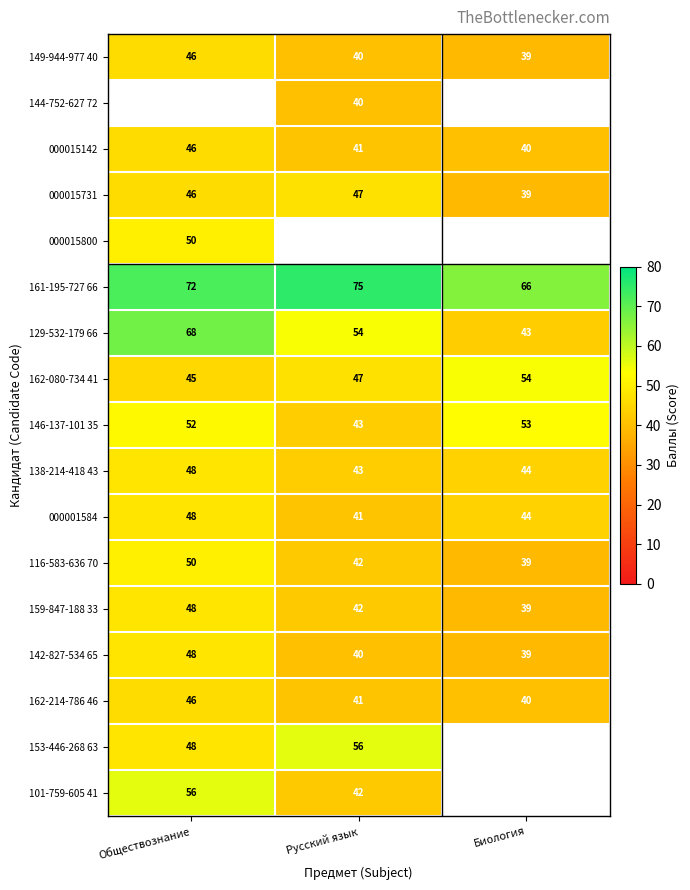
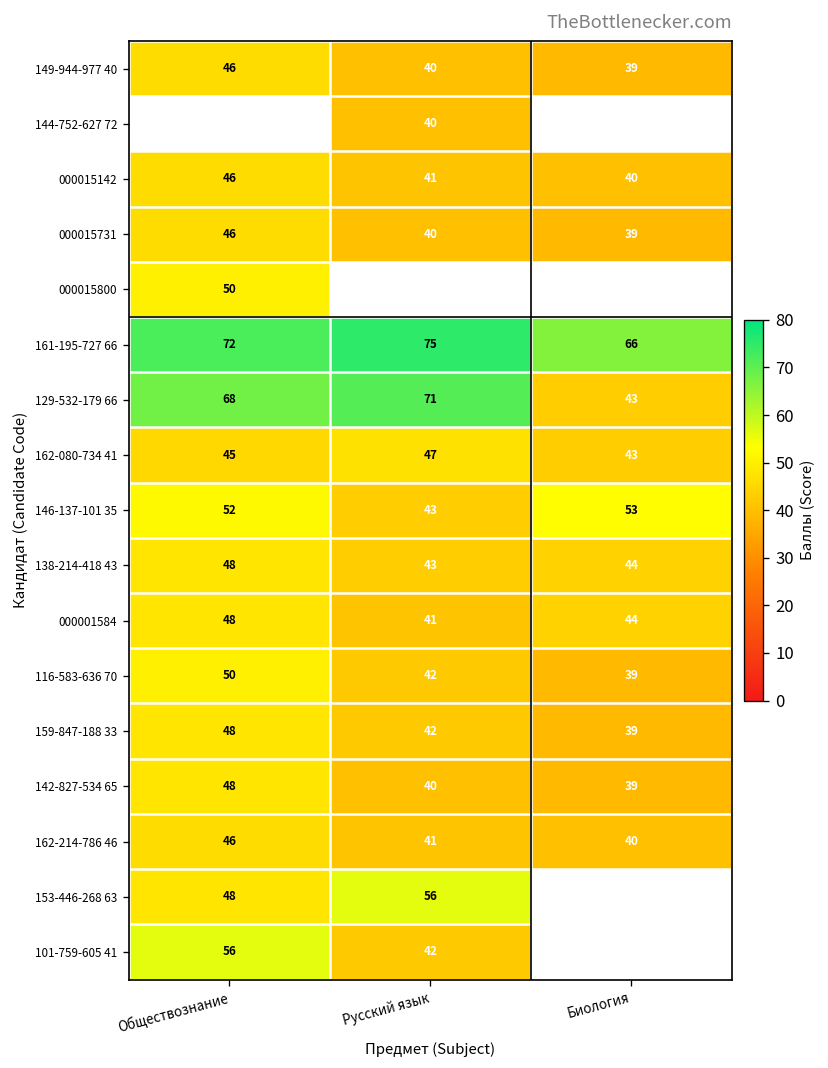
000015731, Русский язык: 47 -> 40
129-532-179 66, Русский язык: 54 -> 71
162-080-734 41, Биология: 54 -> 43
